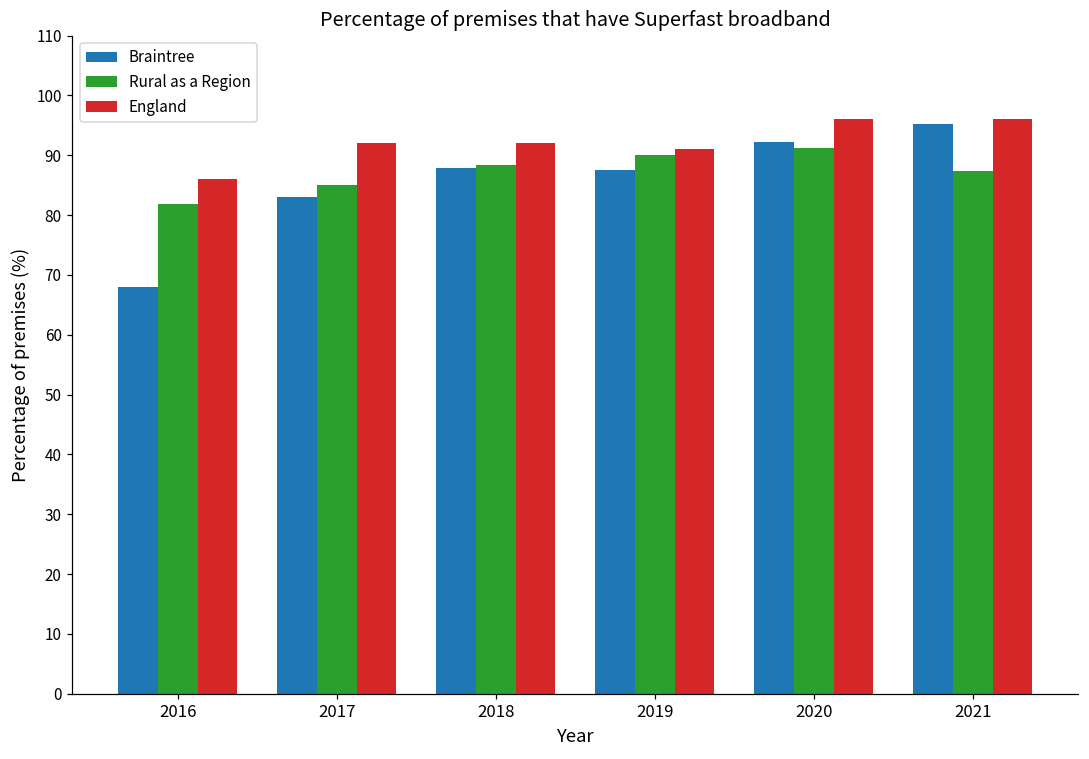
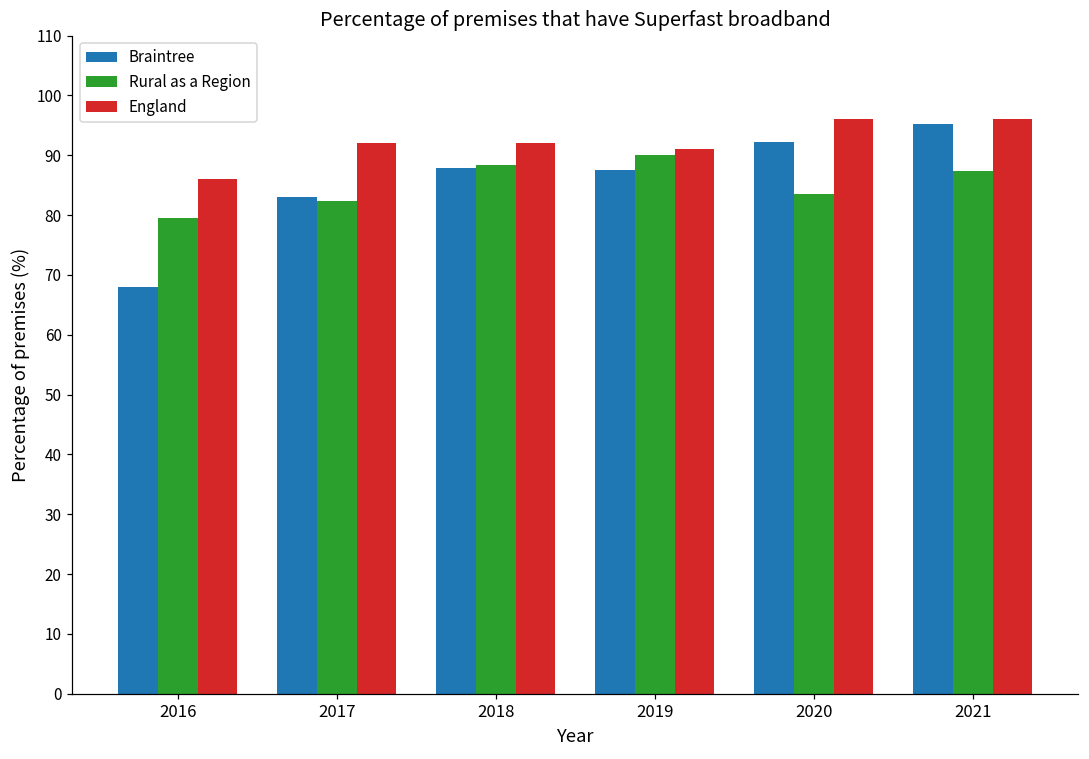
Rural as a Region, 2016: 82 -> 79
Rural as a Region, 2017: 85 -> 82
Rural as a Region, 2020: 91 -> 83
